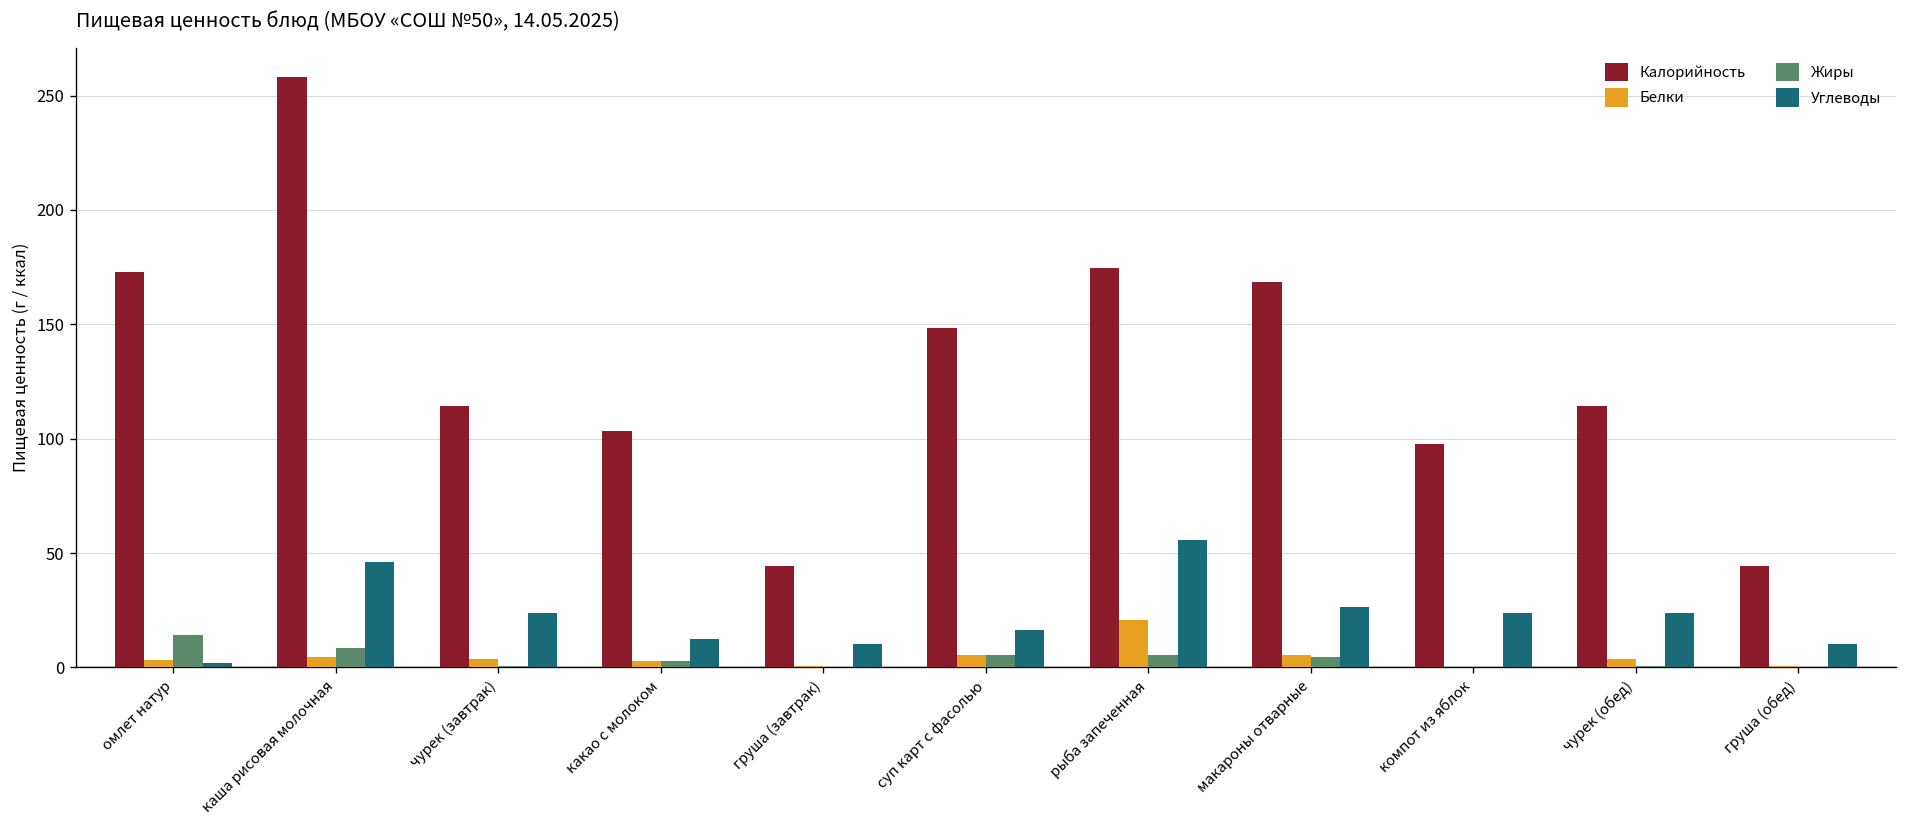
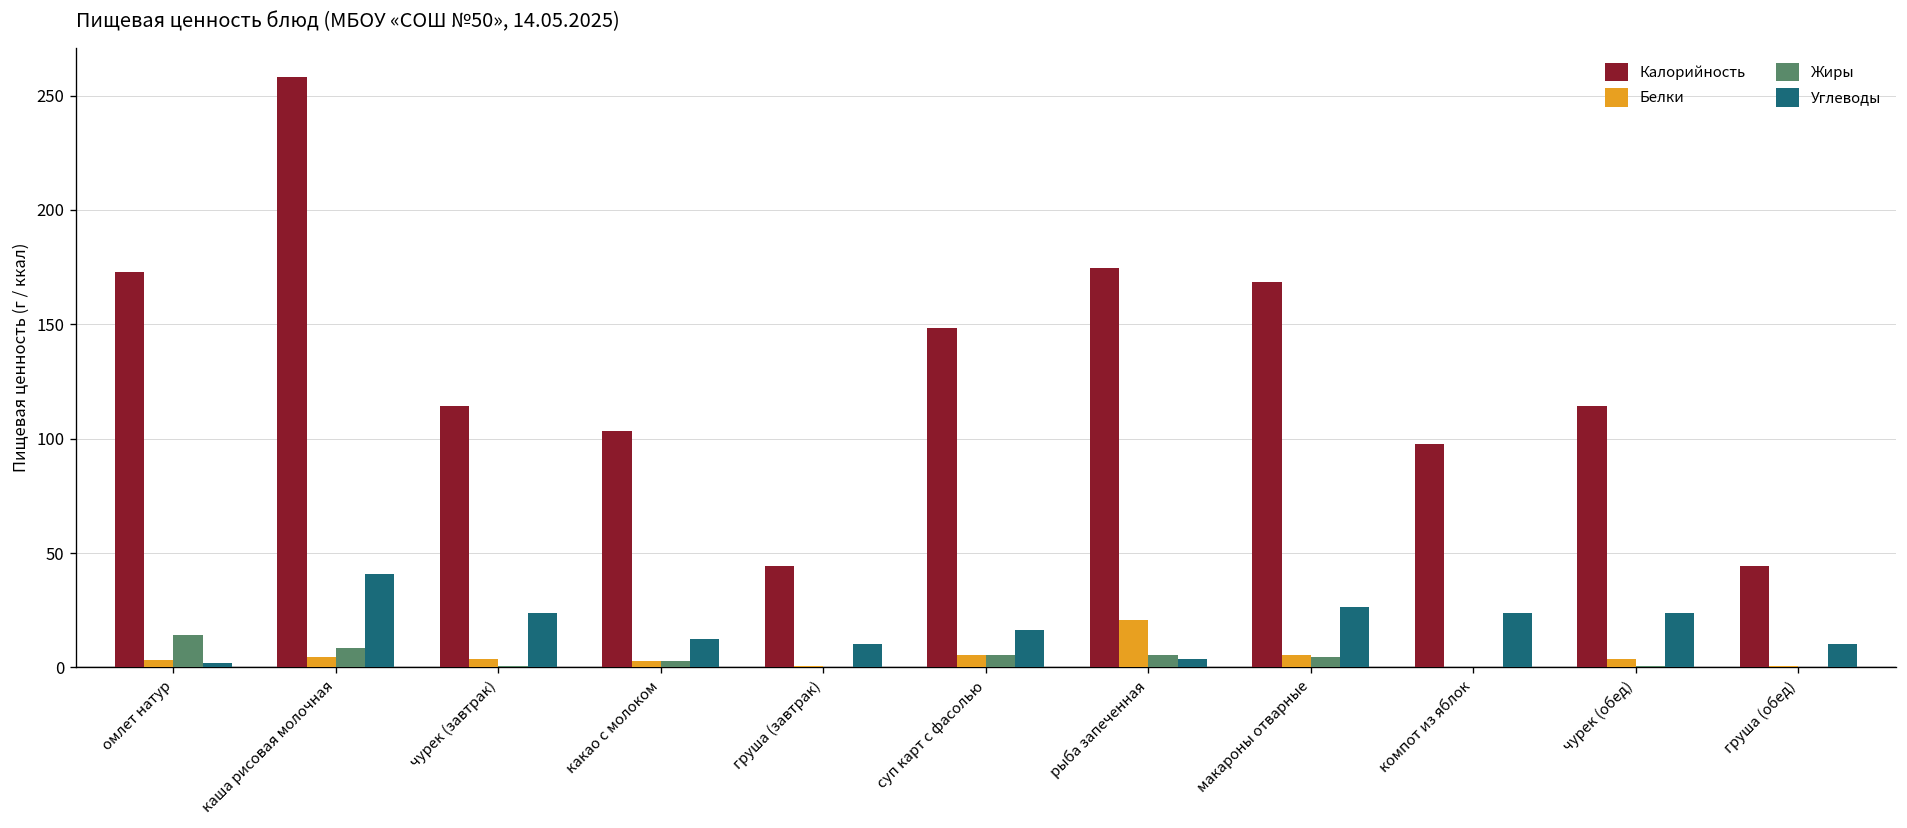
Углеводы, каша рисовая молочная: 46 -> 41
Углеводы, рыба запеченная: 56 -> 4
